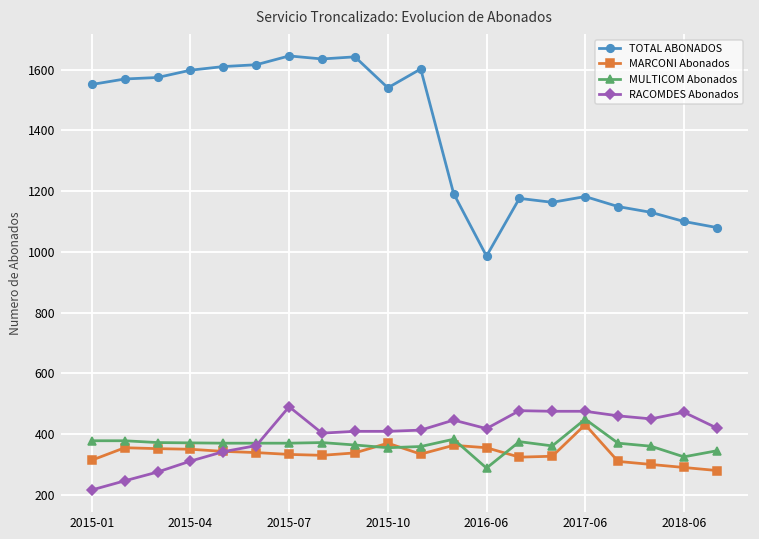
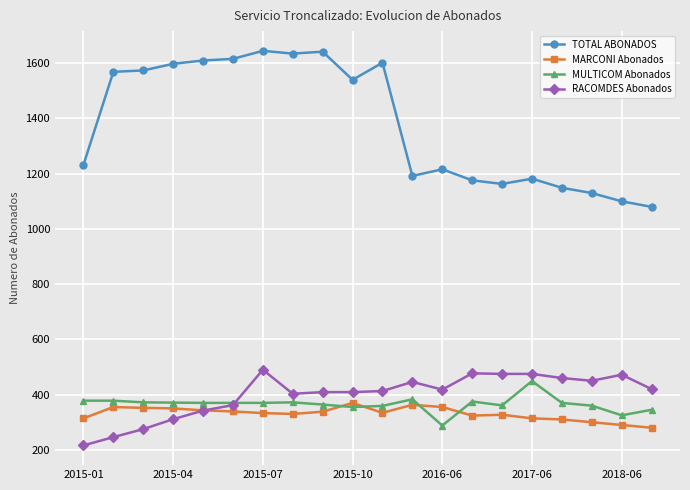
TOTAL ABONADOS, 2015-01: 1550 -> 1230
TOTAL ABONADOS, 2016-06: 990 -> 1220
MARCONI Abonados, 2017-06: 430 -> 310
